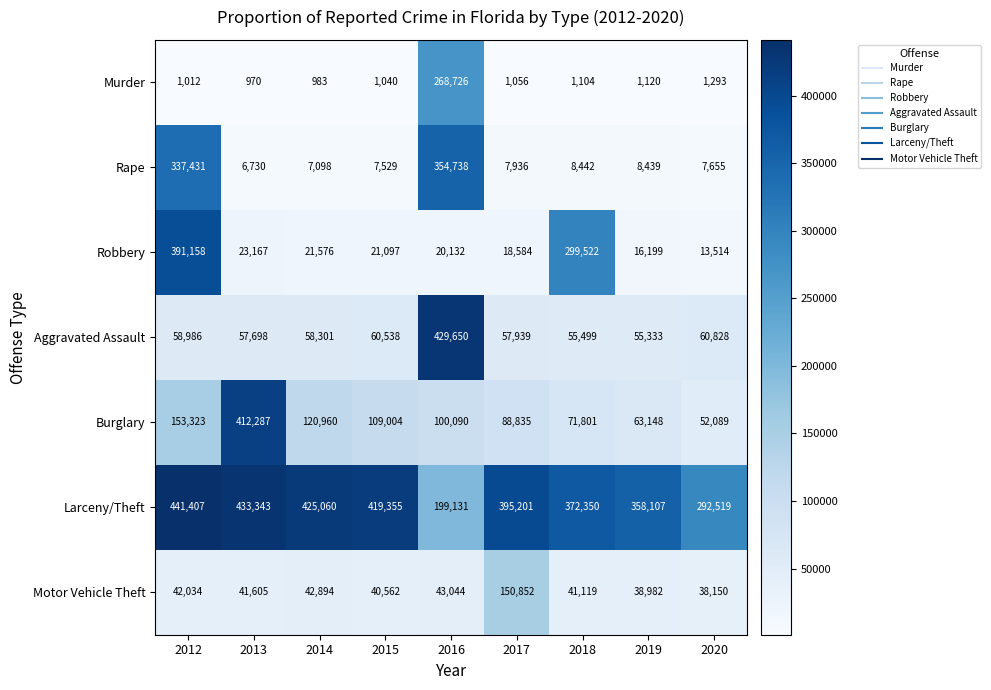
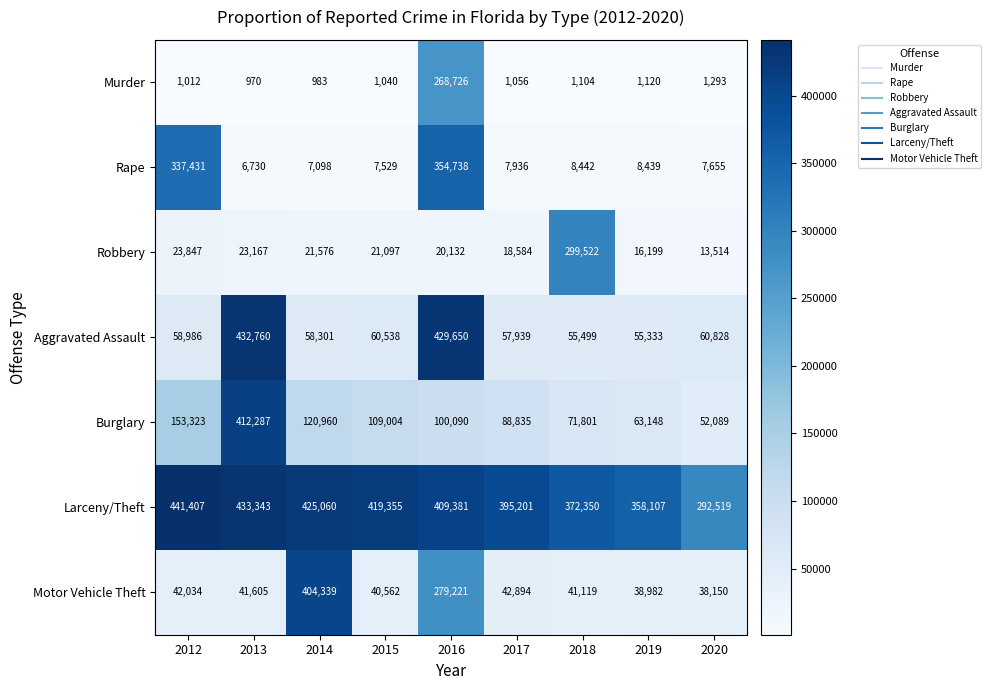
Robbery, 2012: 391,158 -> 23,847
Aggravated Assault, 2013: 57,698 -> 432,760
Larceny/Theft, 2016: 199,131 -> 409,381
Motor Vehicle Theft, 2014: 42,894 -> 404,339
Motor Vehicle Theft, 2016: 43,044 -> 279,221
Motor Vehicle Theft, 2017: 150,852 -> 42,894
